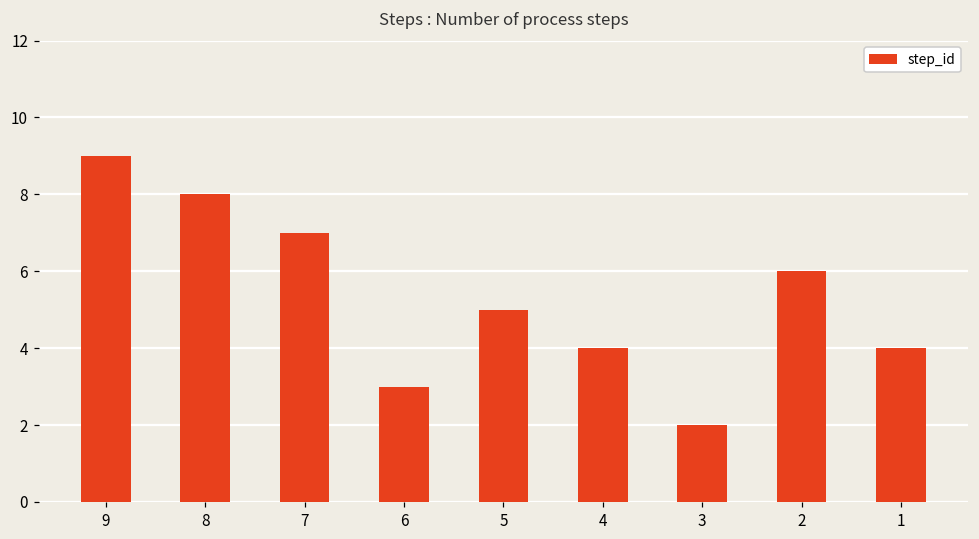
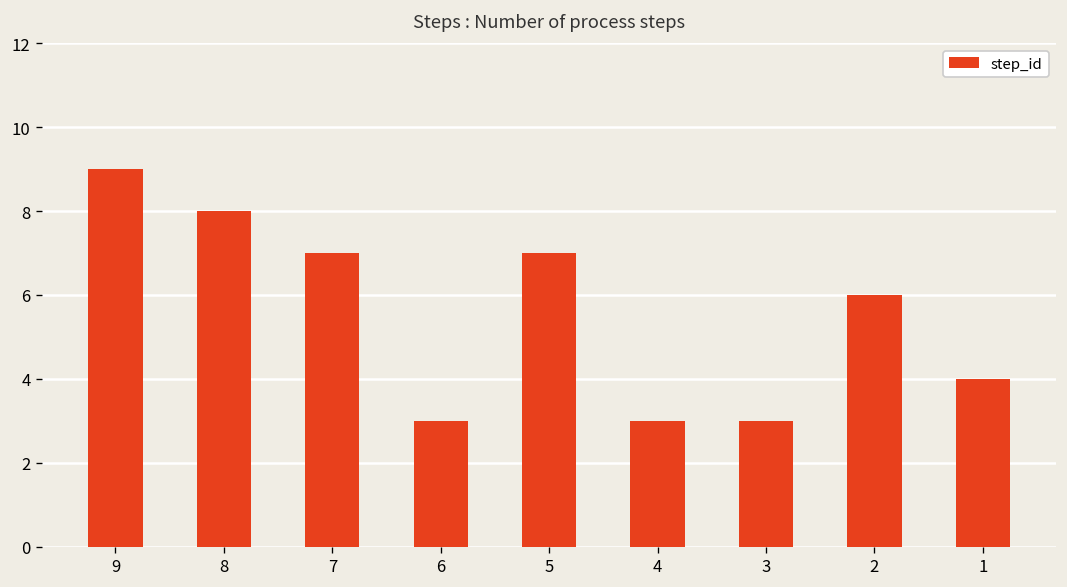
5: 5 -> 7
4: 4 -> 3
3: 2 -> 3
